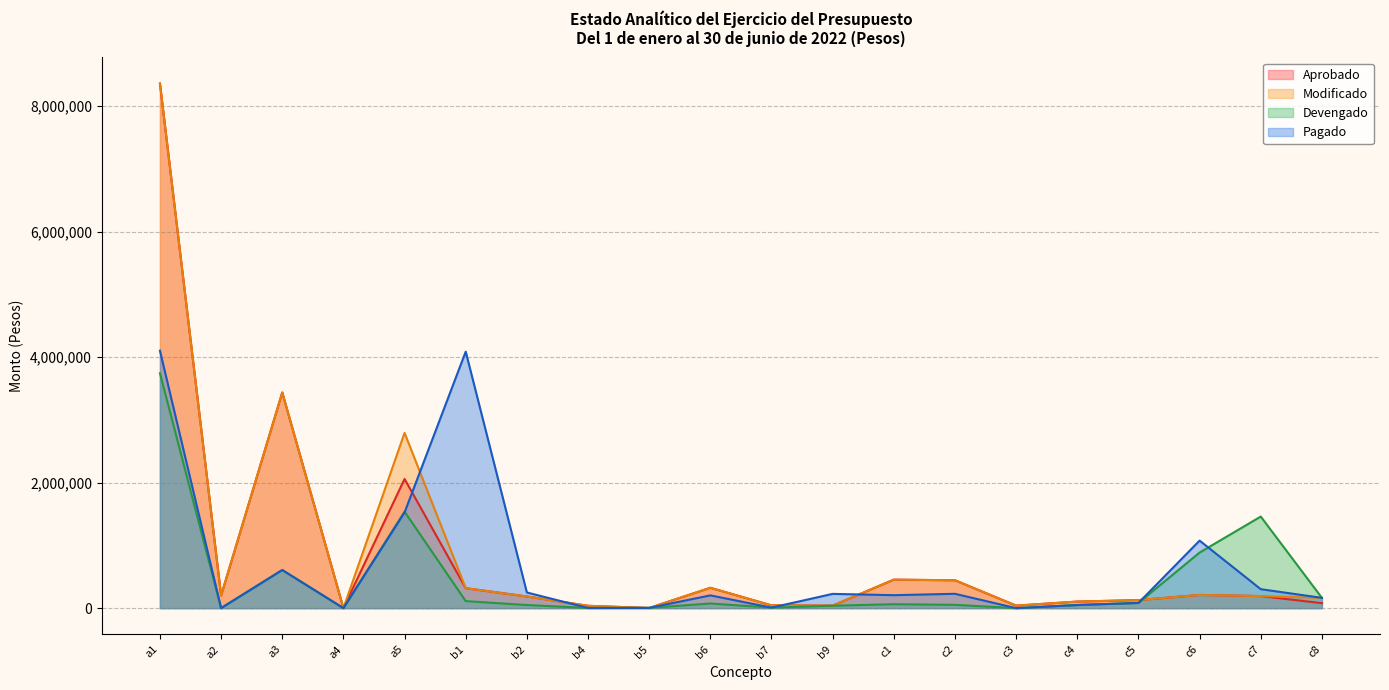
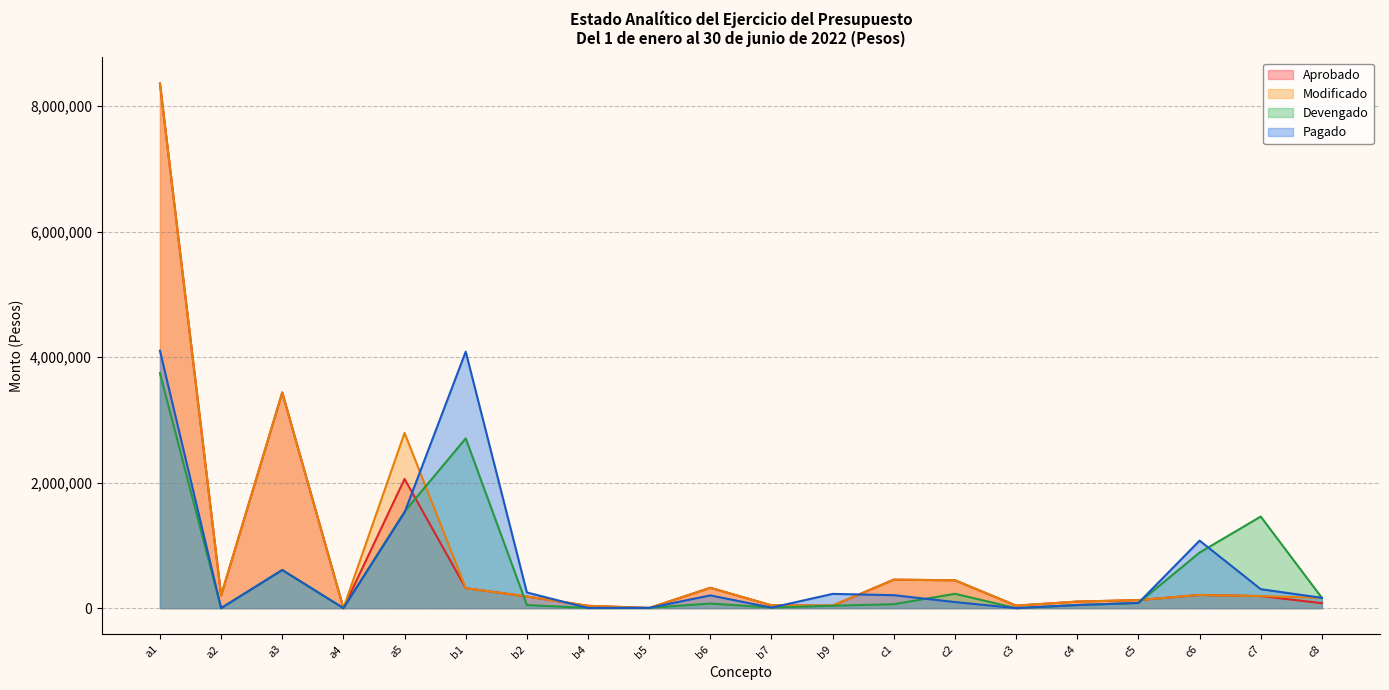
Devengado, b1: 100,000 -> 2,700,000
Devengado, c2: 100,000 -> 200,000
Pagado, c2: 200,000 -> 100,000
